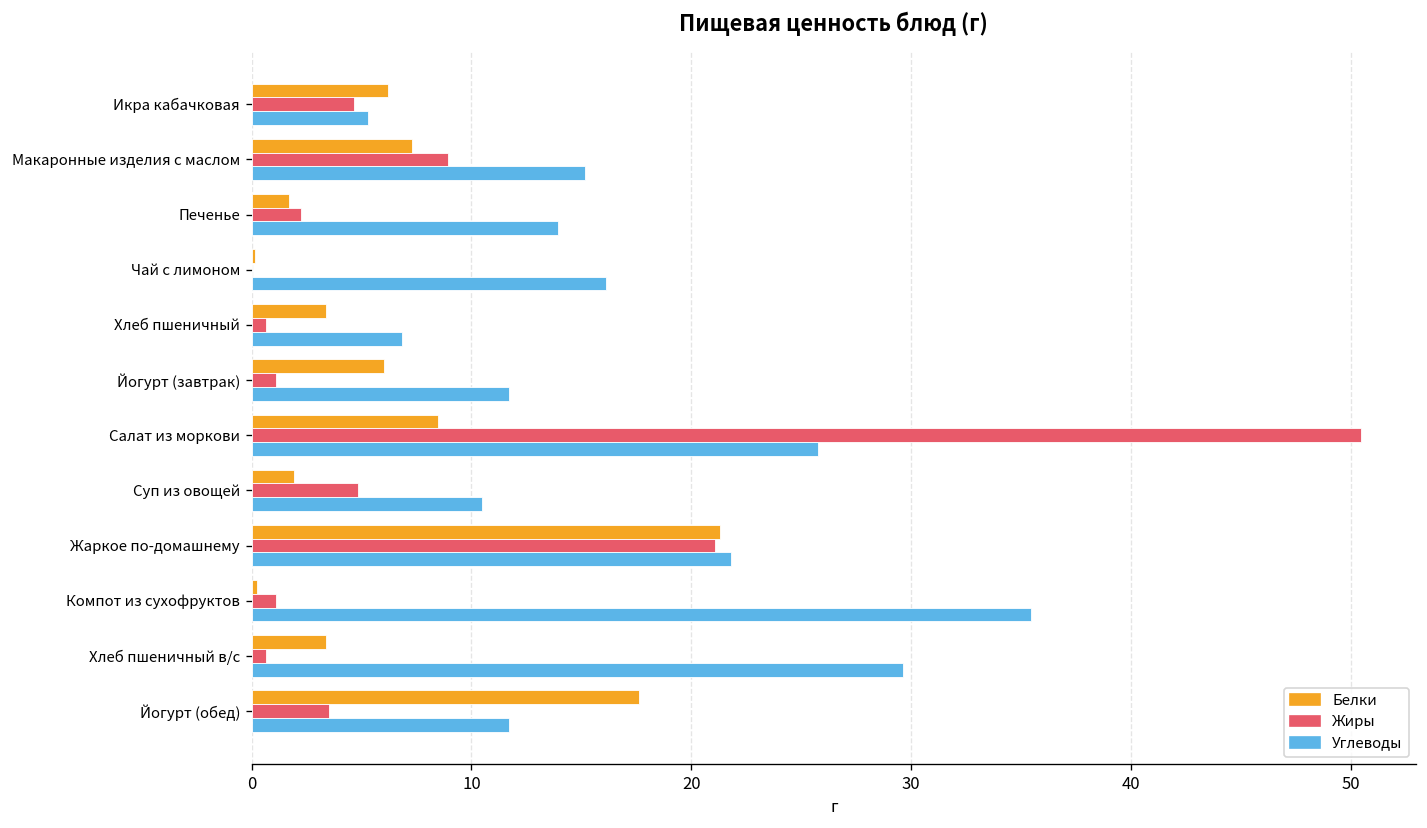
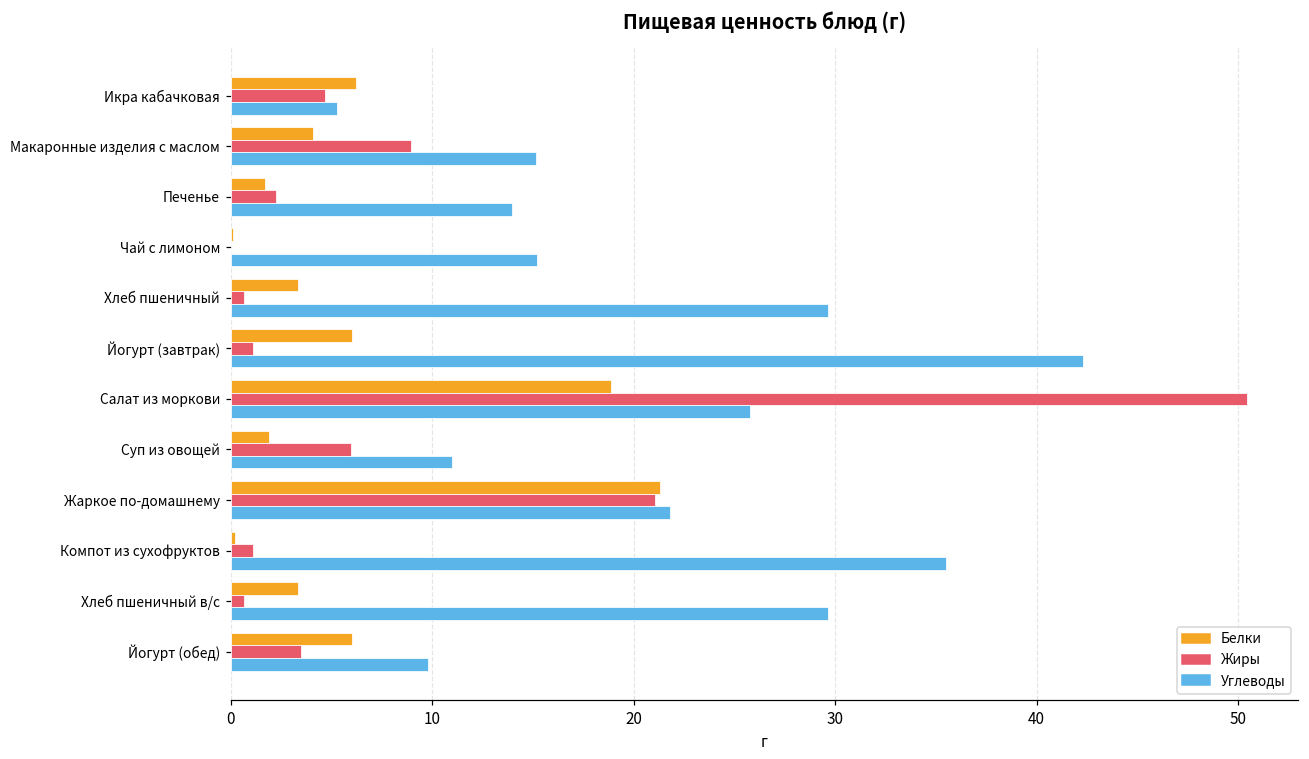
Белки, Макаронные изделия с маслом: 7.3 -> 4.1
Углеводы, Чай с лимоном: 16.1 -> 15.2
Углеводы, Хлеб пшеничный: 6.9 -> 29.6
Углеводы, Йогурт (завтрак): 11.7 -> 42.3
Белки, Салат из моркови: 8.5 -> 18.9
Жиры, Суп из овощей: 4.8 -> 6.0
Углеводы, Суп из овощей: 10.5 -> 11.0
Белки, Йогурт (обед): 17.6 -> 6.0
Углеводы, Йогурт (обед): 11.7 -> 9.8
